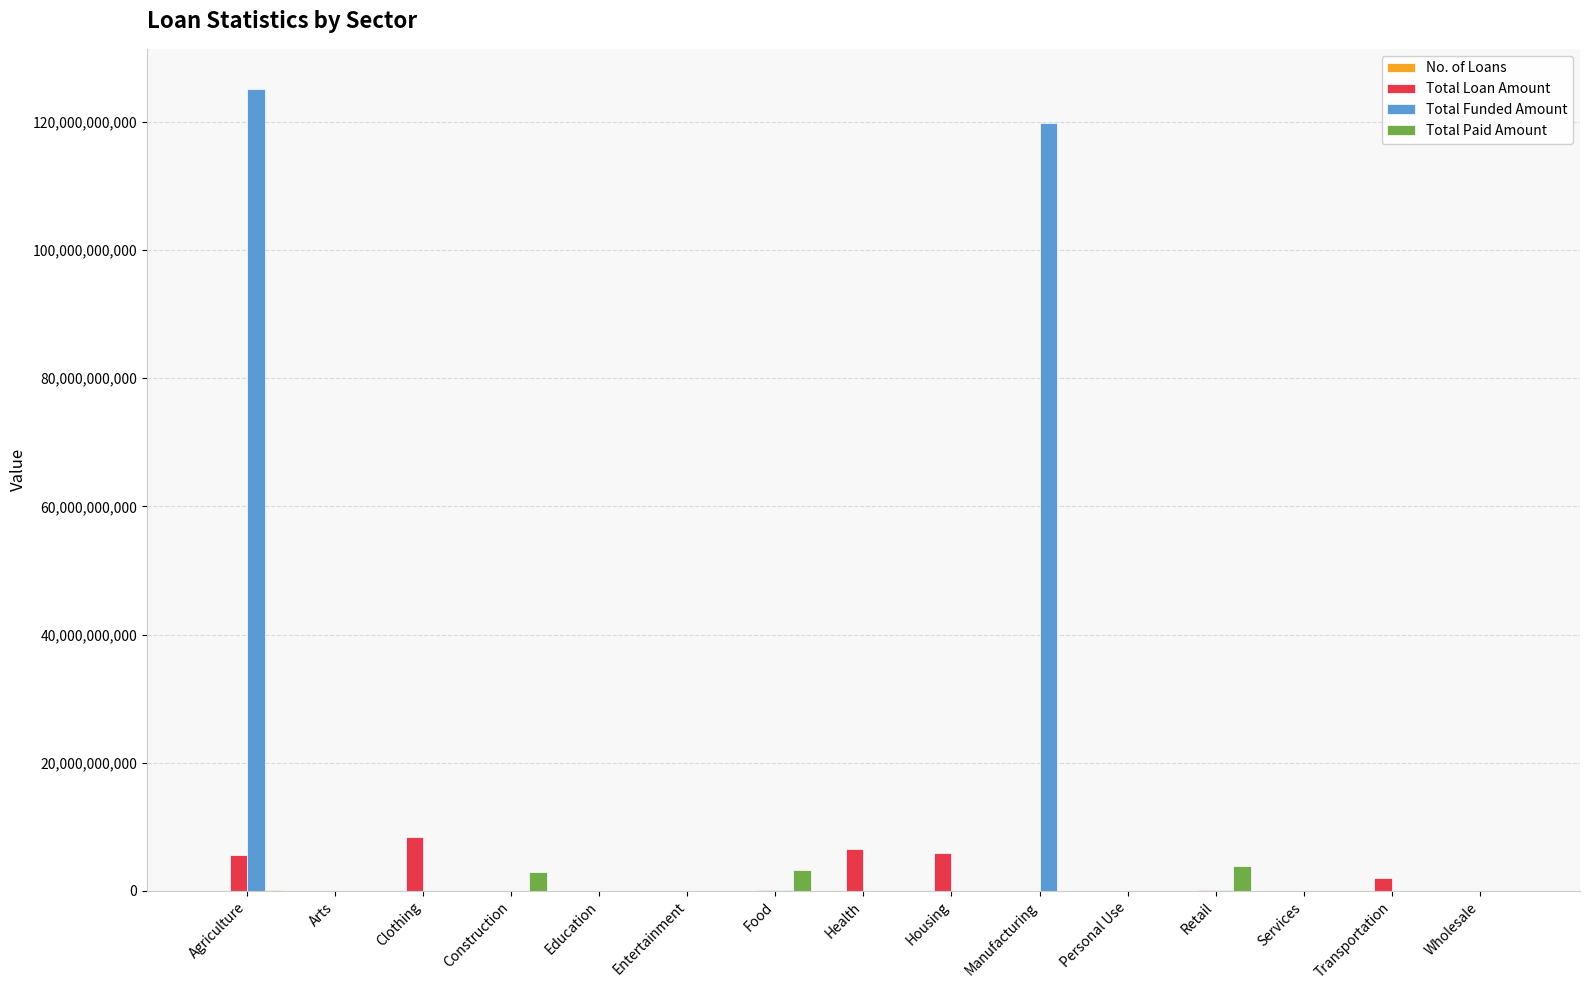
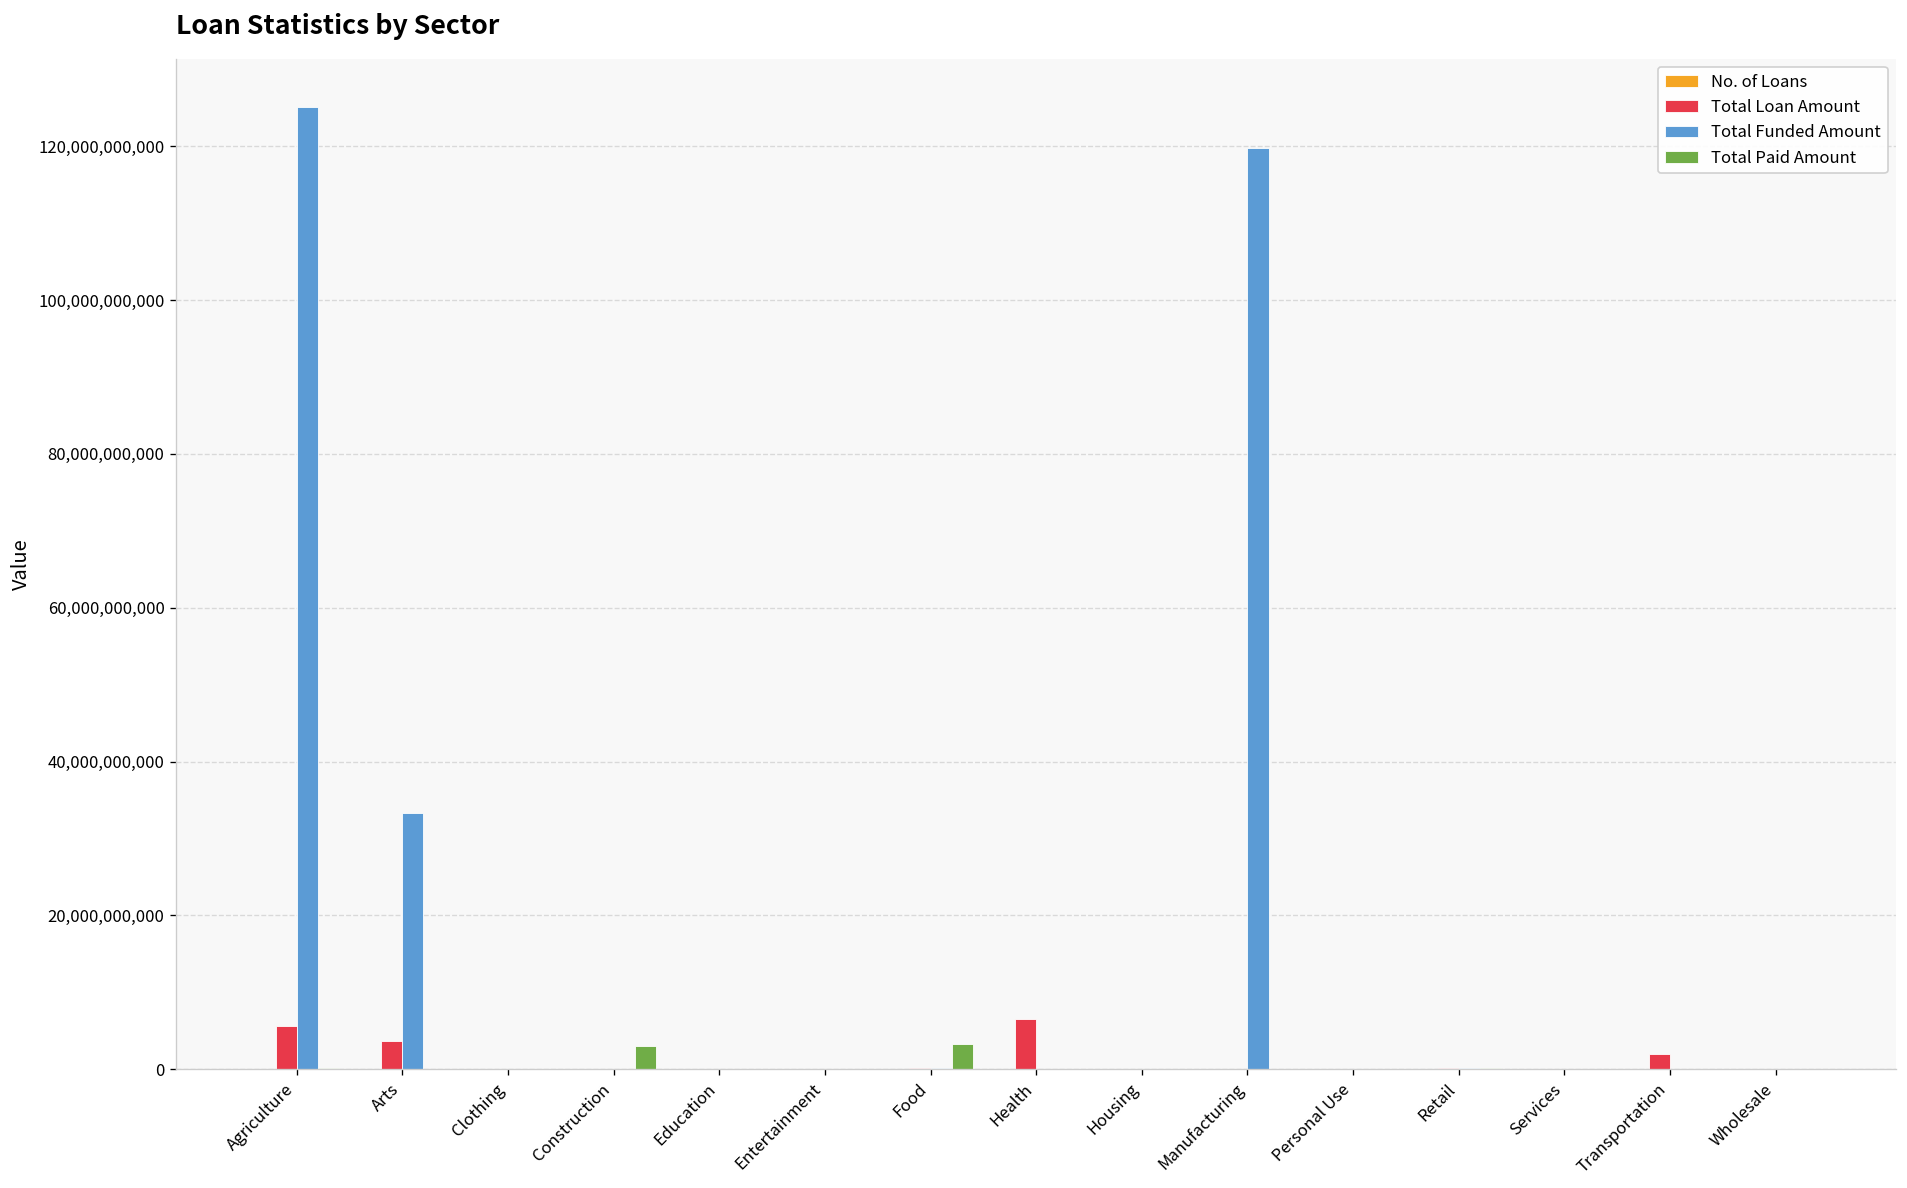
Total Loan Amount, Arts: 0 -> 4,000,000,000
Total Funded Amount, Arts: 0 -> 33,000,000,000
Total Loan Amount, Clothing: 8,000,000,000 -> 0
Total Loan Amount, Housing: 6,000,000,000 -> 0
Total Paid Amount, Retail: 4,000,000,000 -> 0
